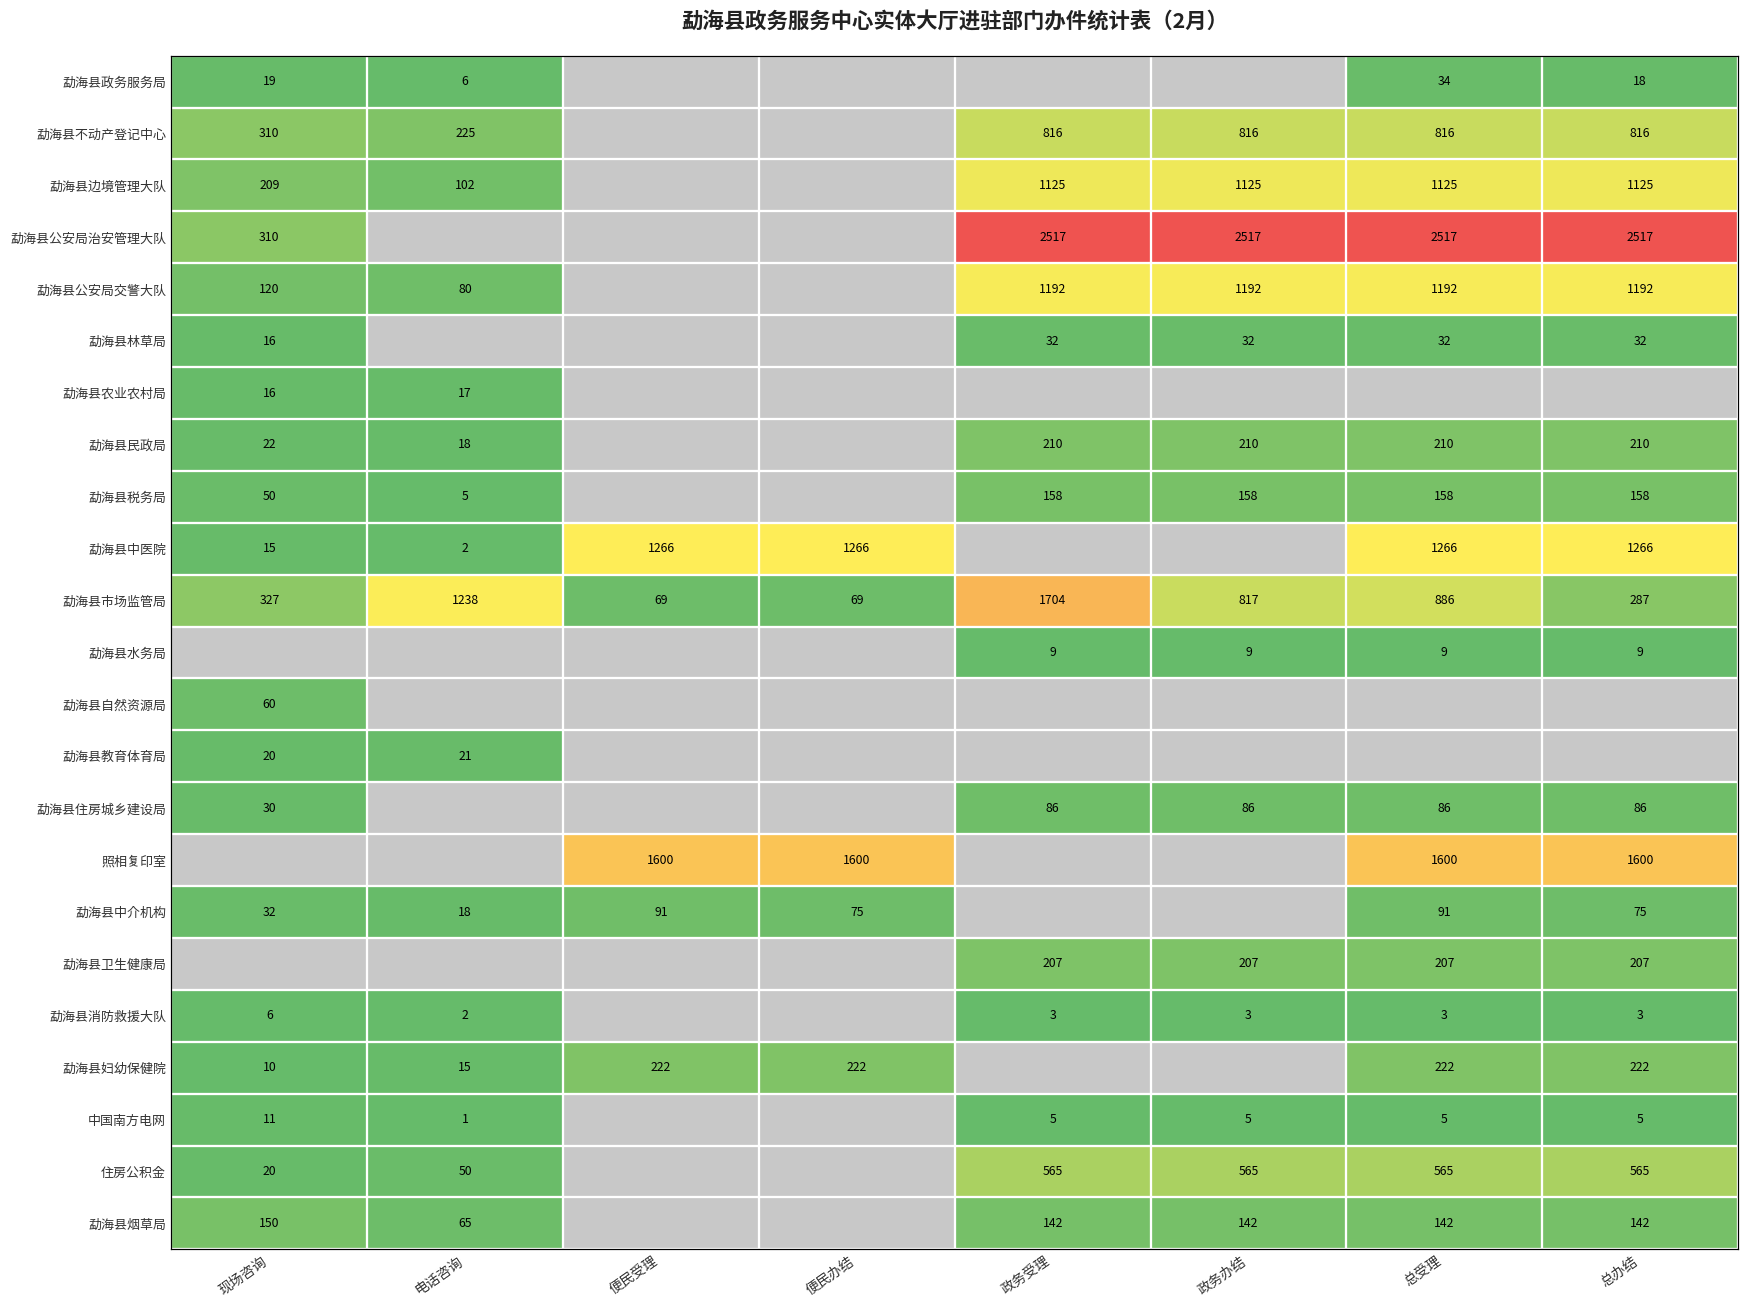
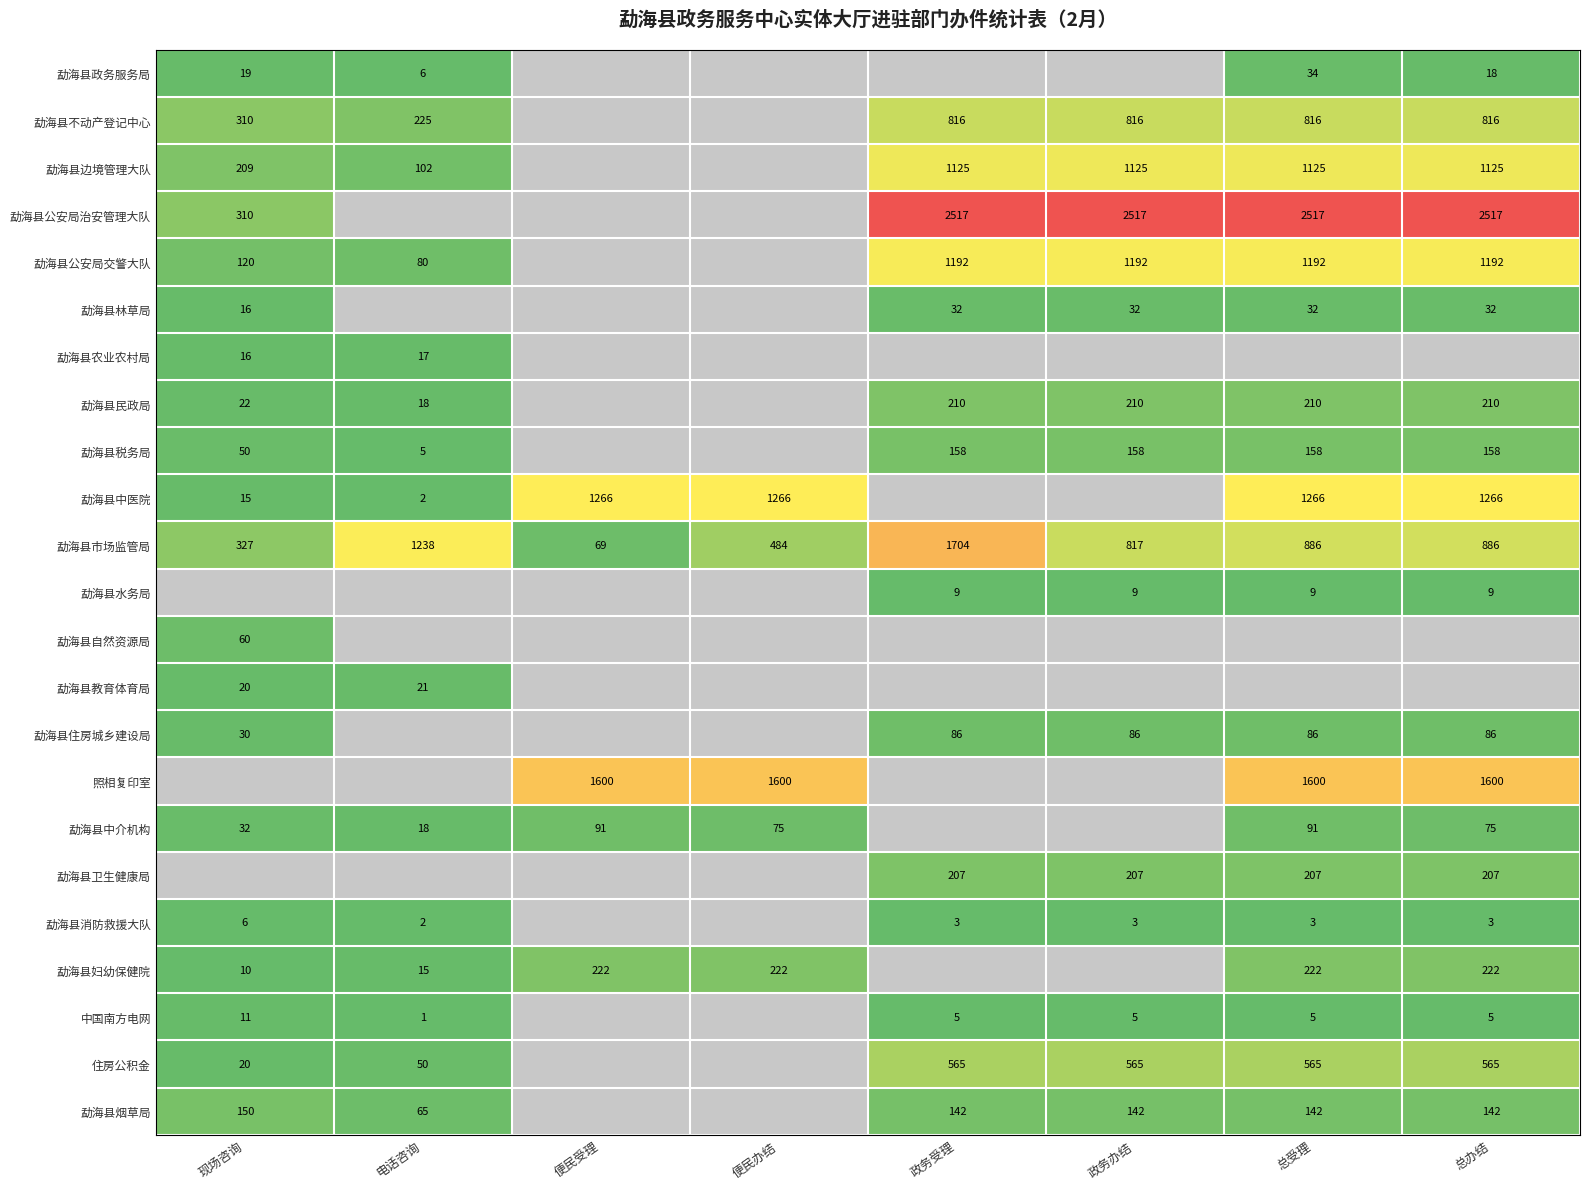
勐海县市场监管局, 便民办结: 69 -> 484
勐海县市场监管局, 总办结: 287 -> 886
